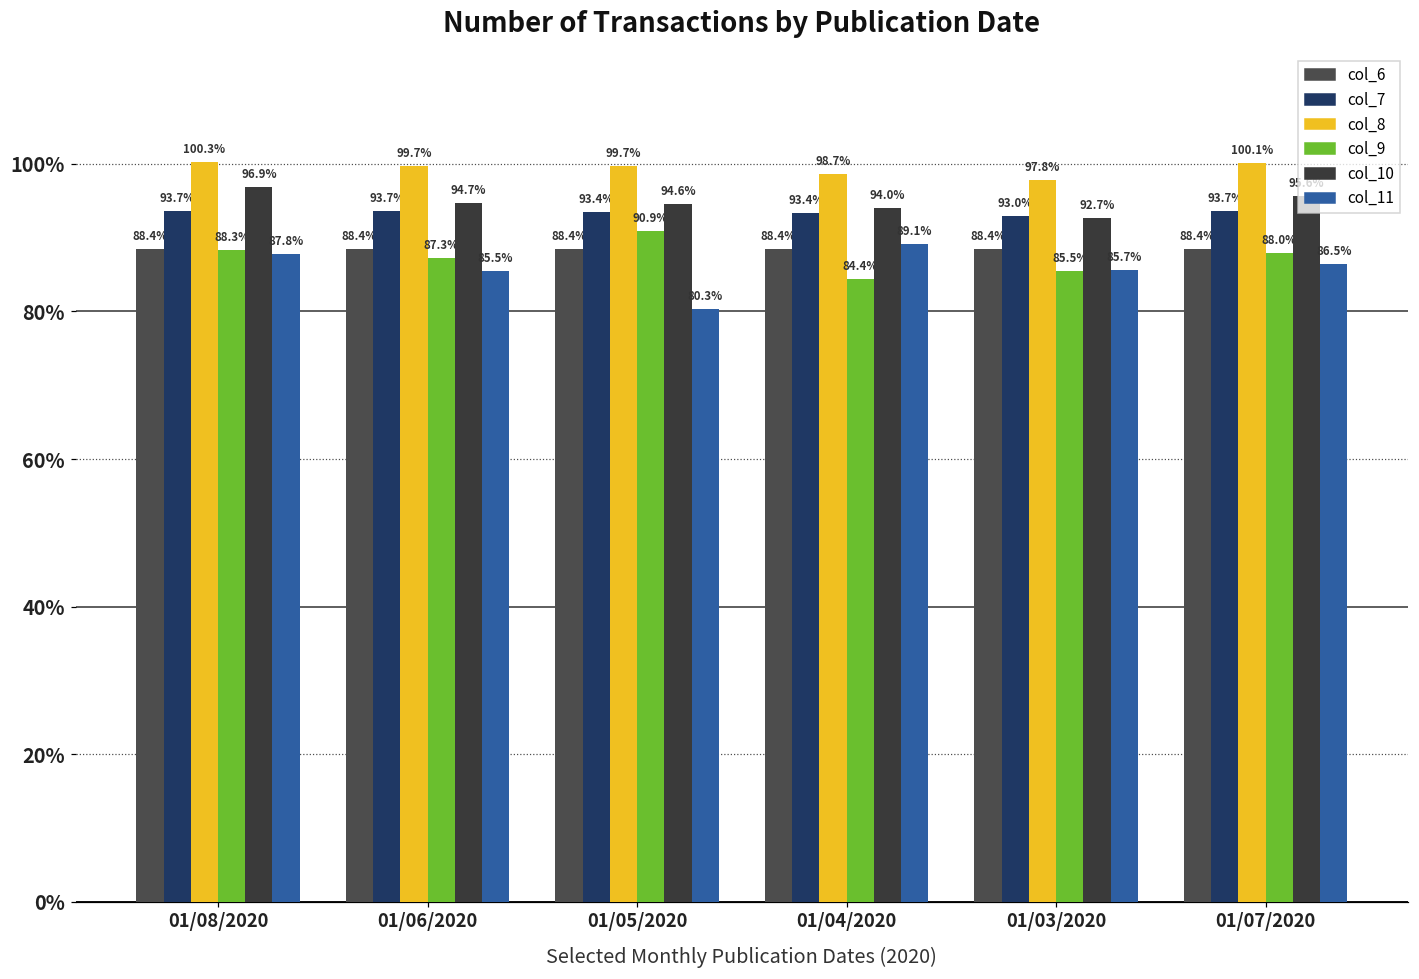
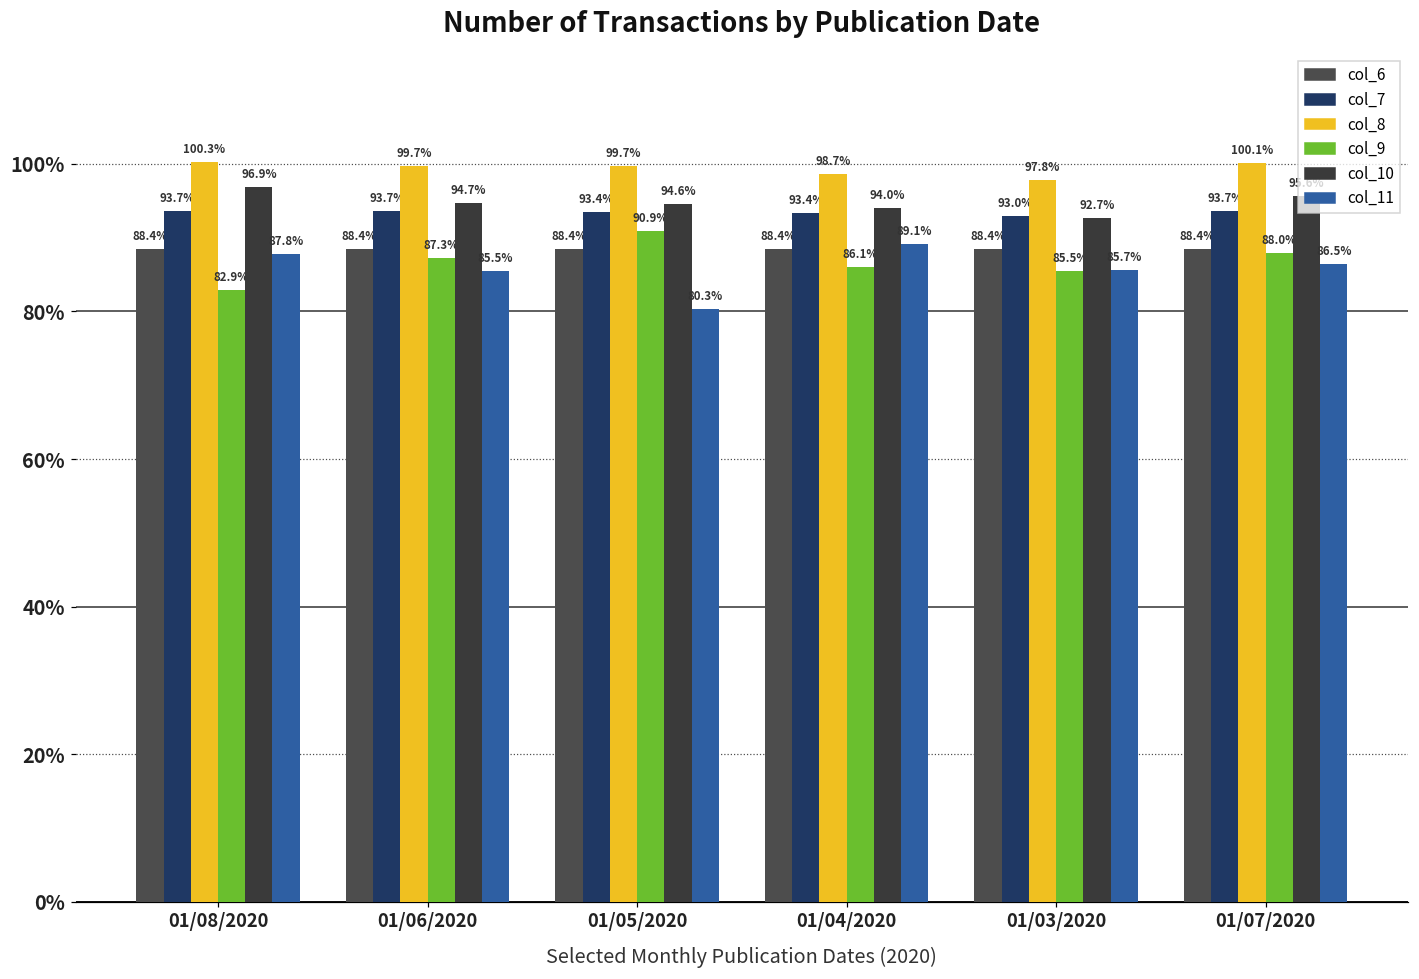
col_9, 01/08/2020: 88.3% -> 82.9%
col_9, 01/04/2020: 84.4% -> 86.1%
